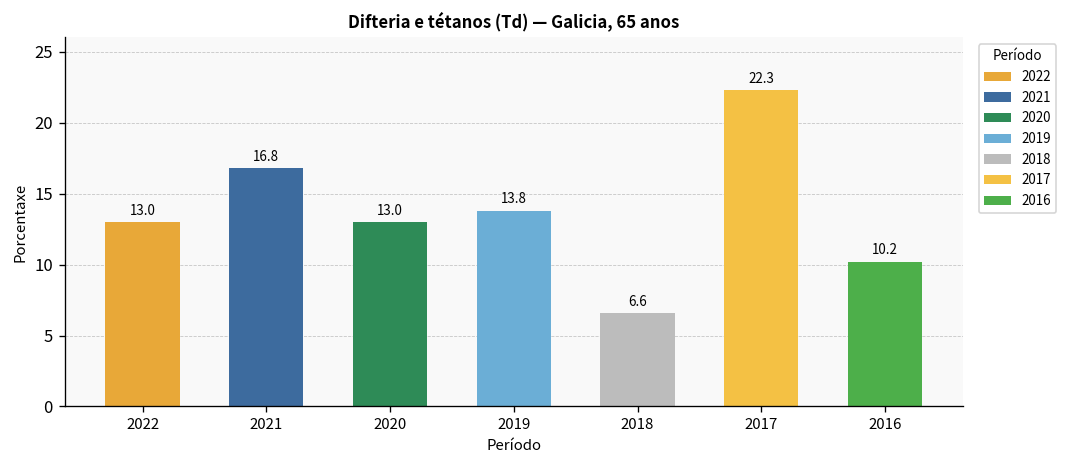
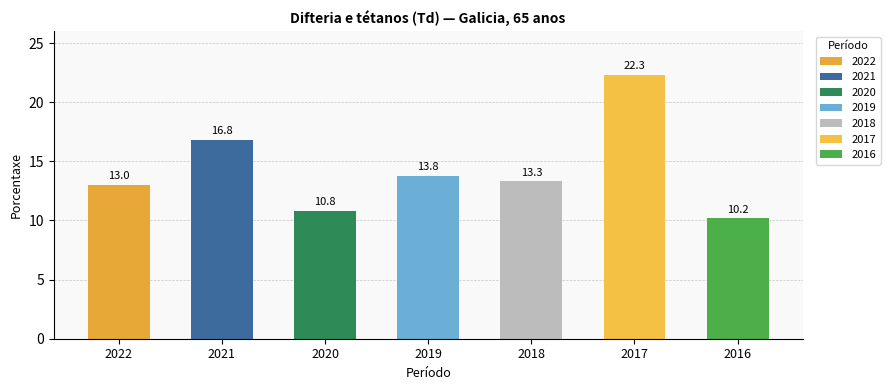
2020: 13.0 -> 10.8
2018: 6.6 -> 13.3
